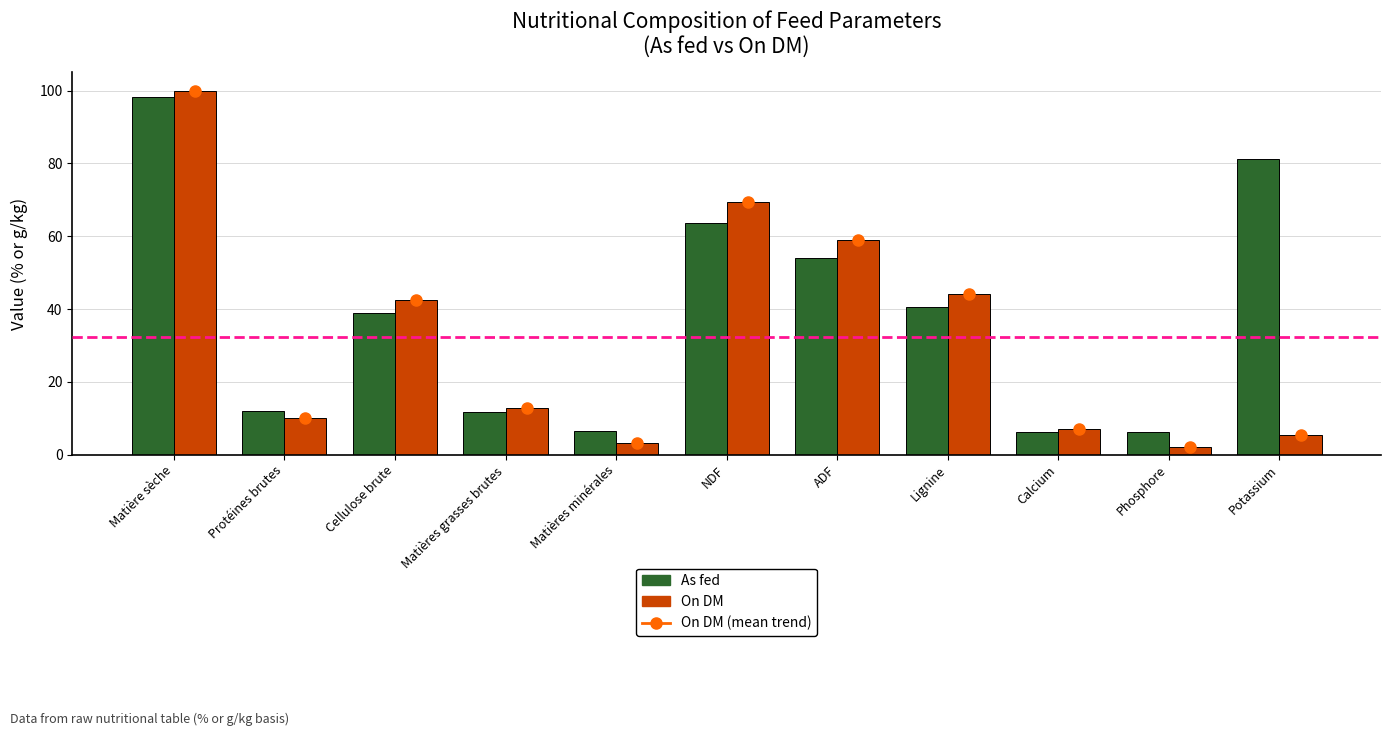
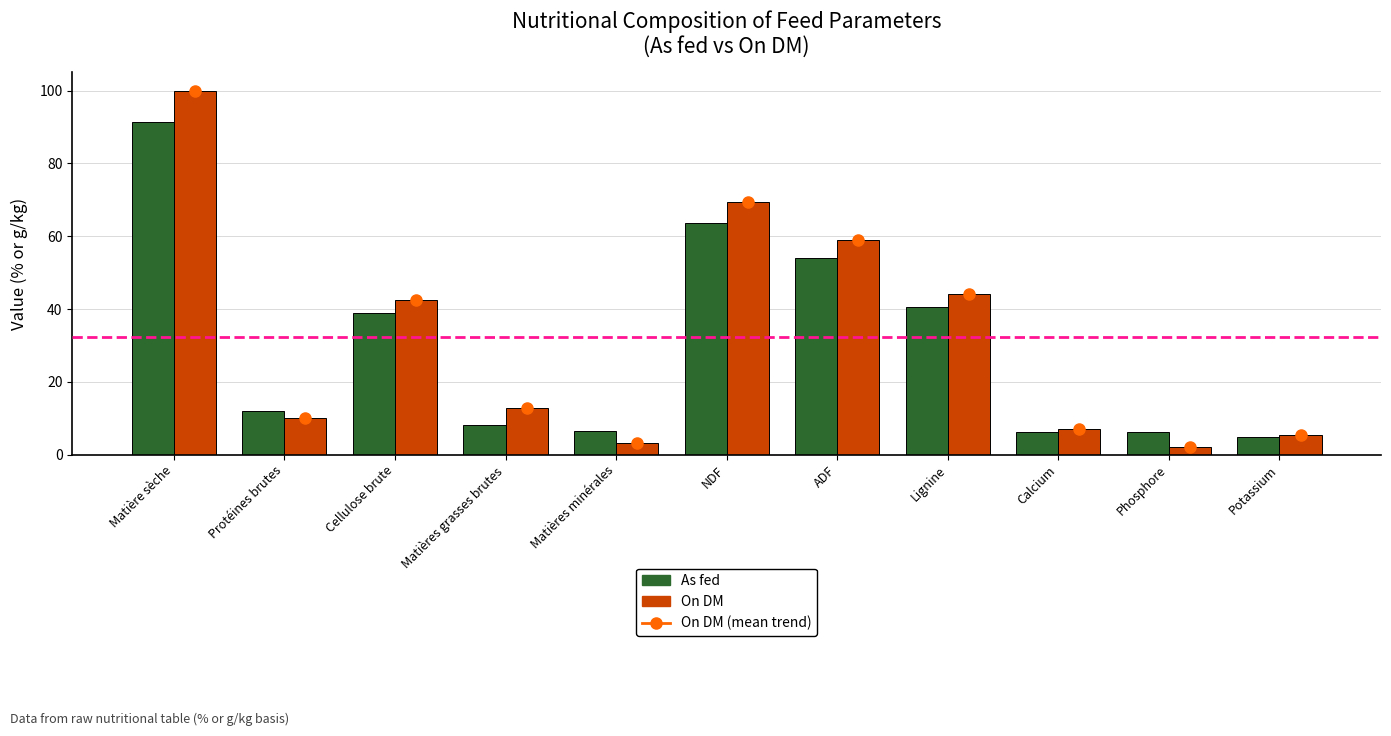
As fed, Matière sèche: 98 -> 92
As fed, Matières grasses brutes: 12 -> 8
As fed, Potassium: 81 -> 5
